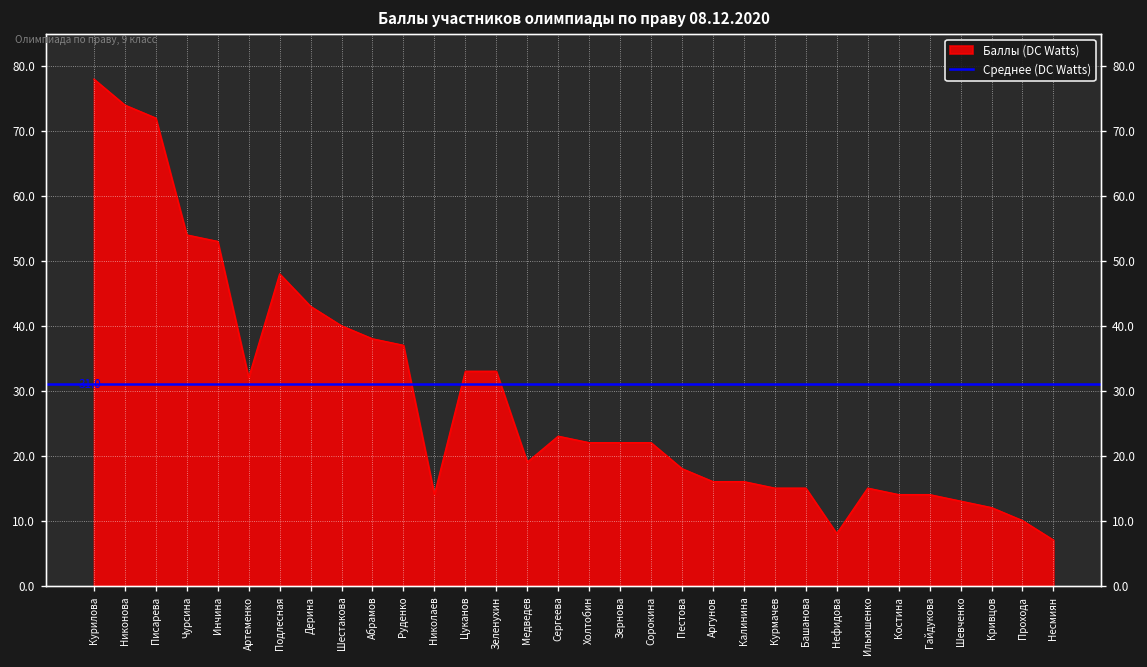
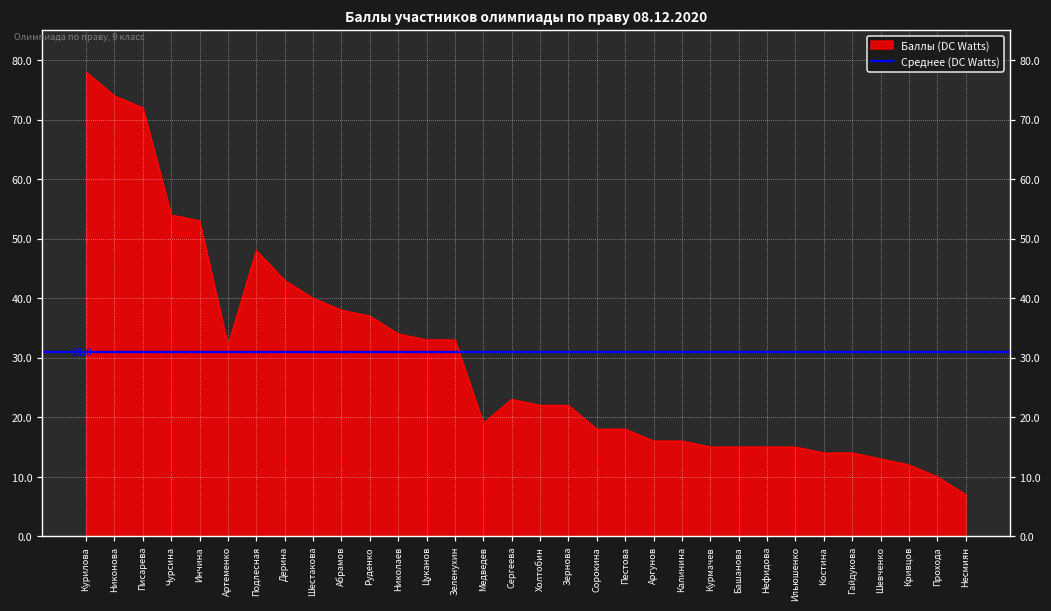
Николаев: 14 -> 34
Сорокина: 22 -> 18
Нефидова: 8 -> 15
